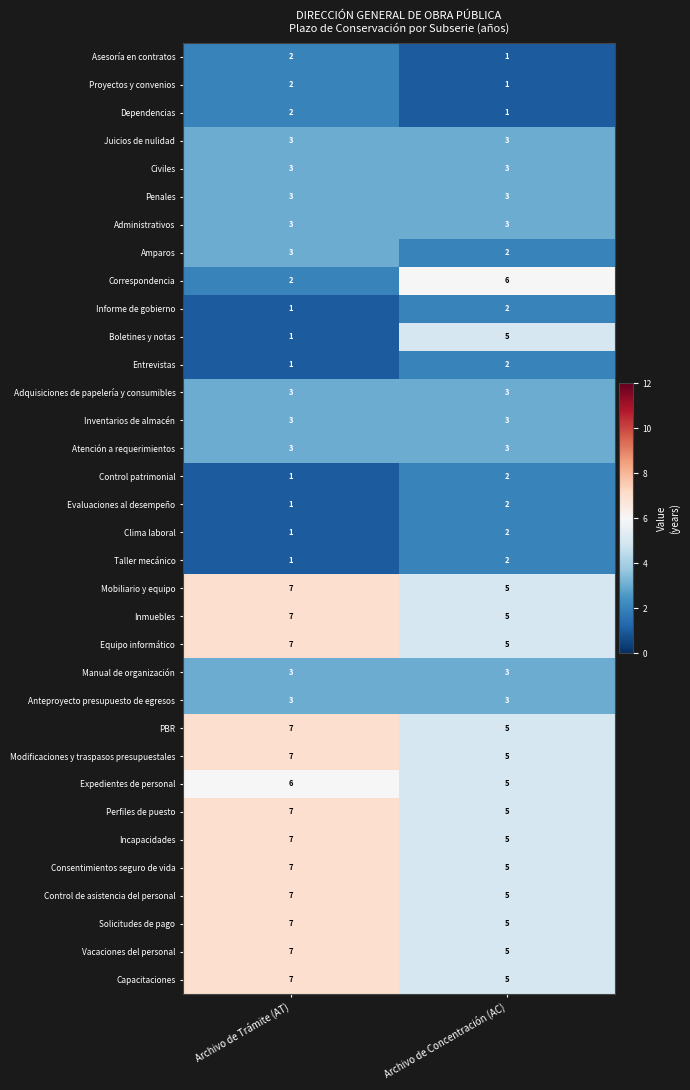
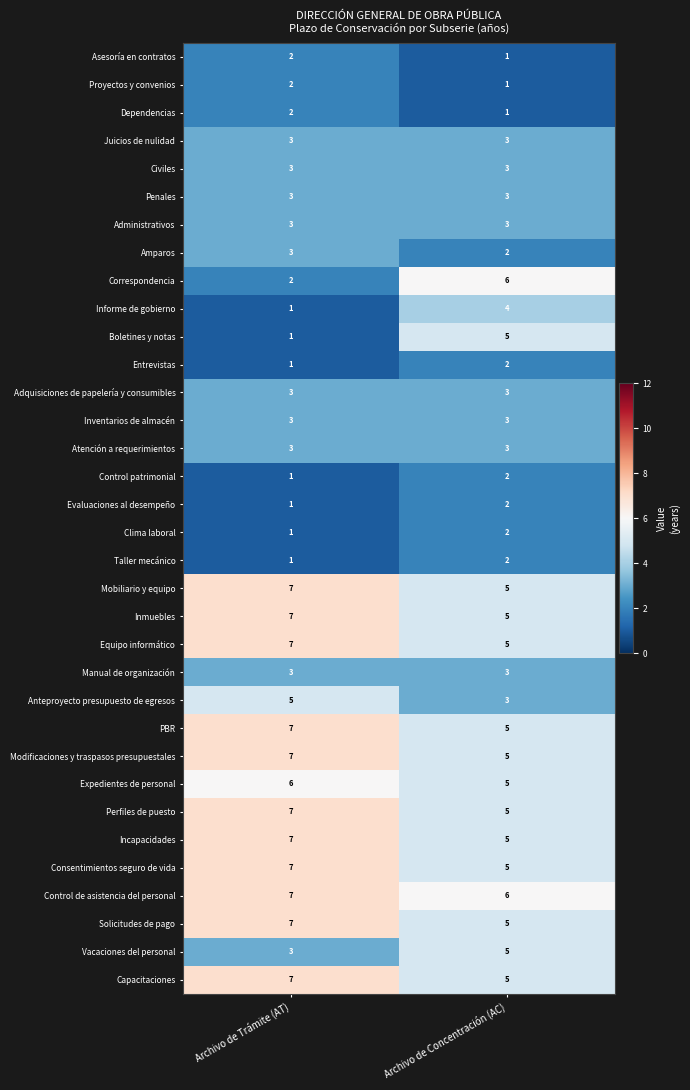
Informe de gobierno, Archivo de Concentración (AC): 2 -> 4
Anteproyecto presupuesto de egresos, Archivo de Trámite (AT): 3 -> 5
Control de asistencia del personal, Archivo de Concentración (AC): 5 -> 6
Vacaciones del personal, Archivo de Trámite (AT): 7 -> 3
